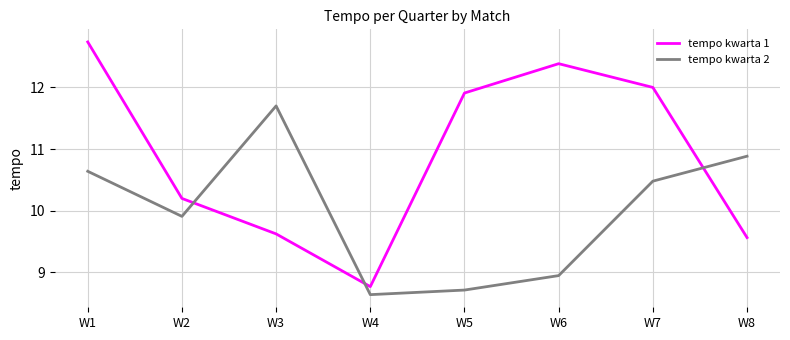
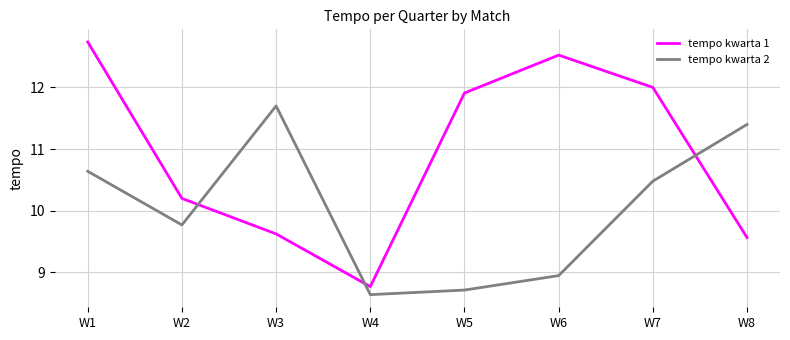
tempo kwarta 2, W2: 9.9 -> 9.8
tempo kwarta 1, W6: 12.4 -> 12.5
tempo kwarta 2, W8: 10.9 -> 11.4
